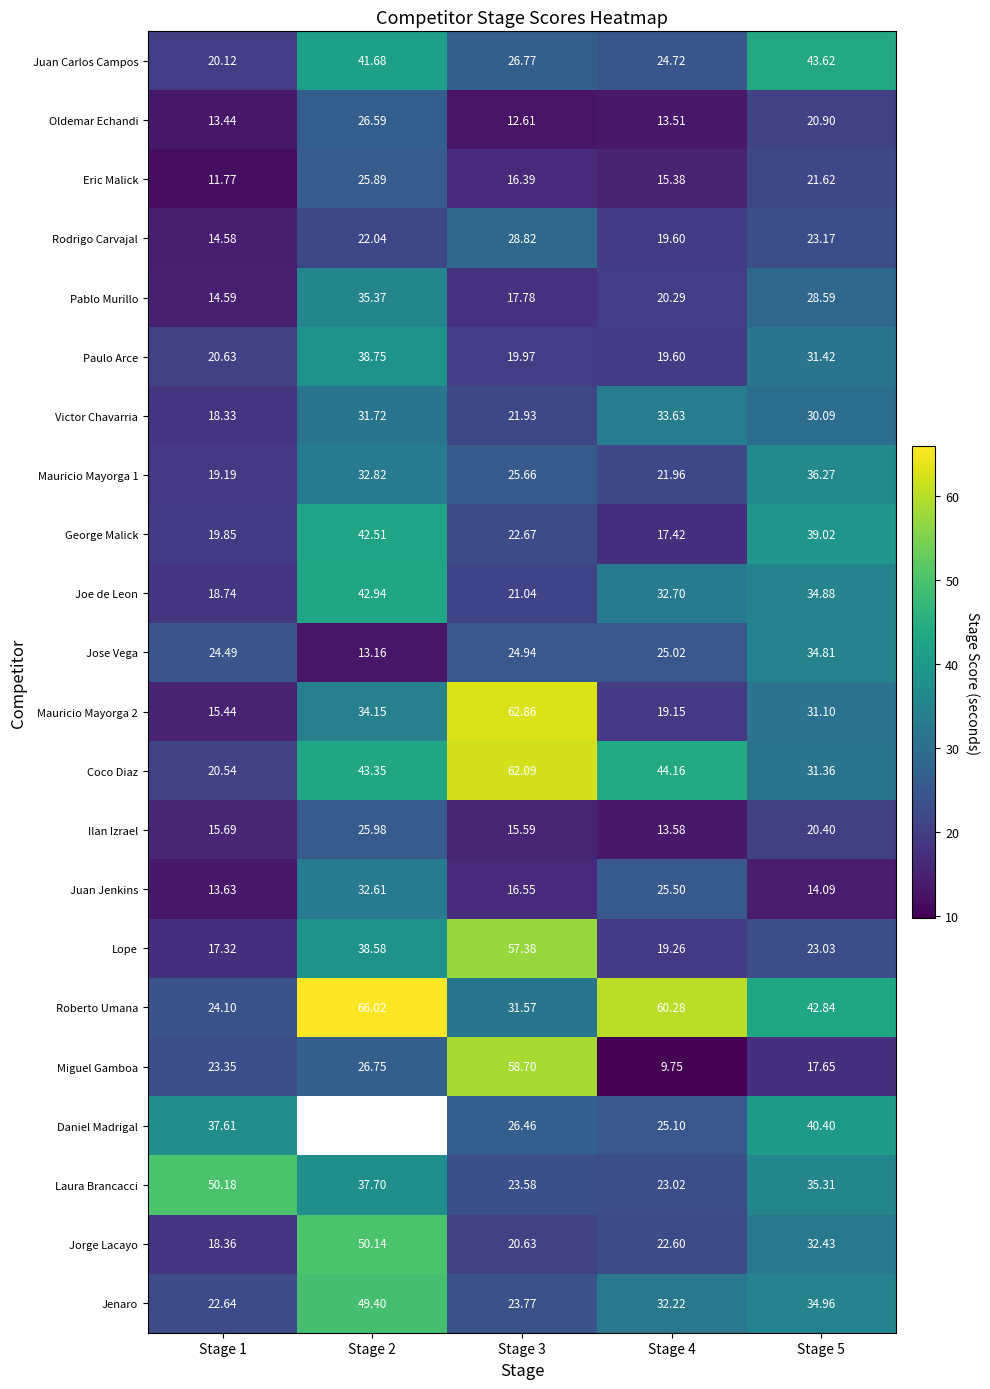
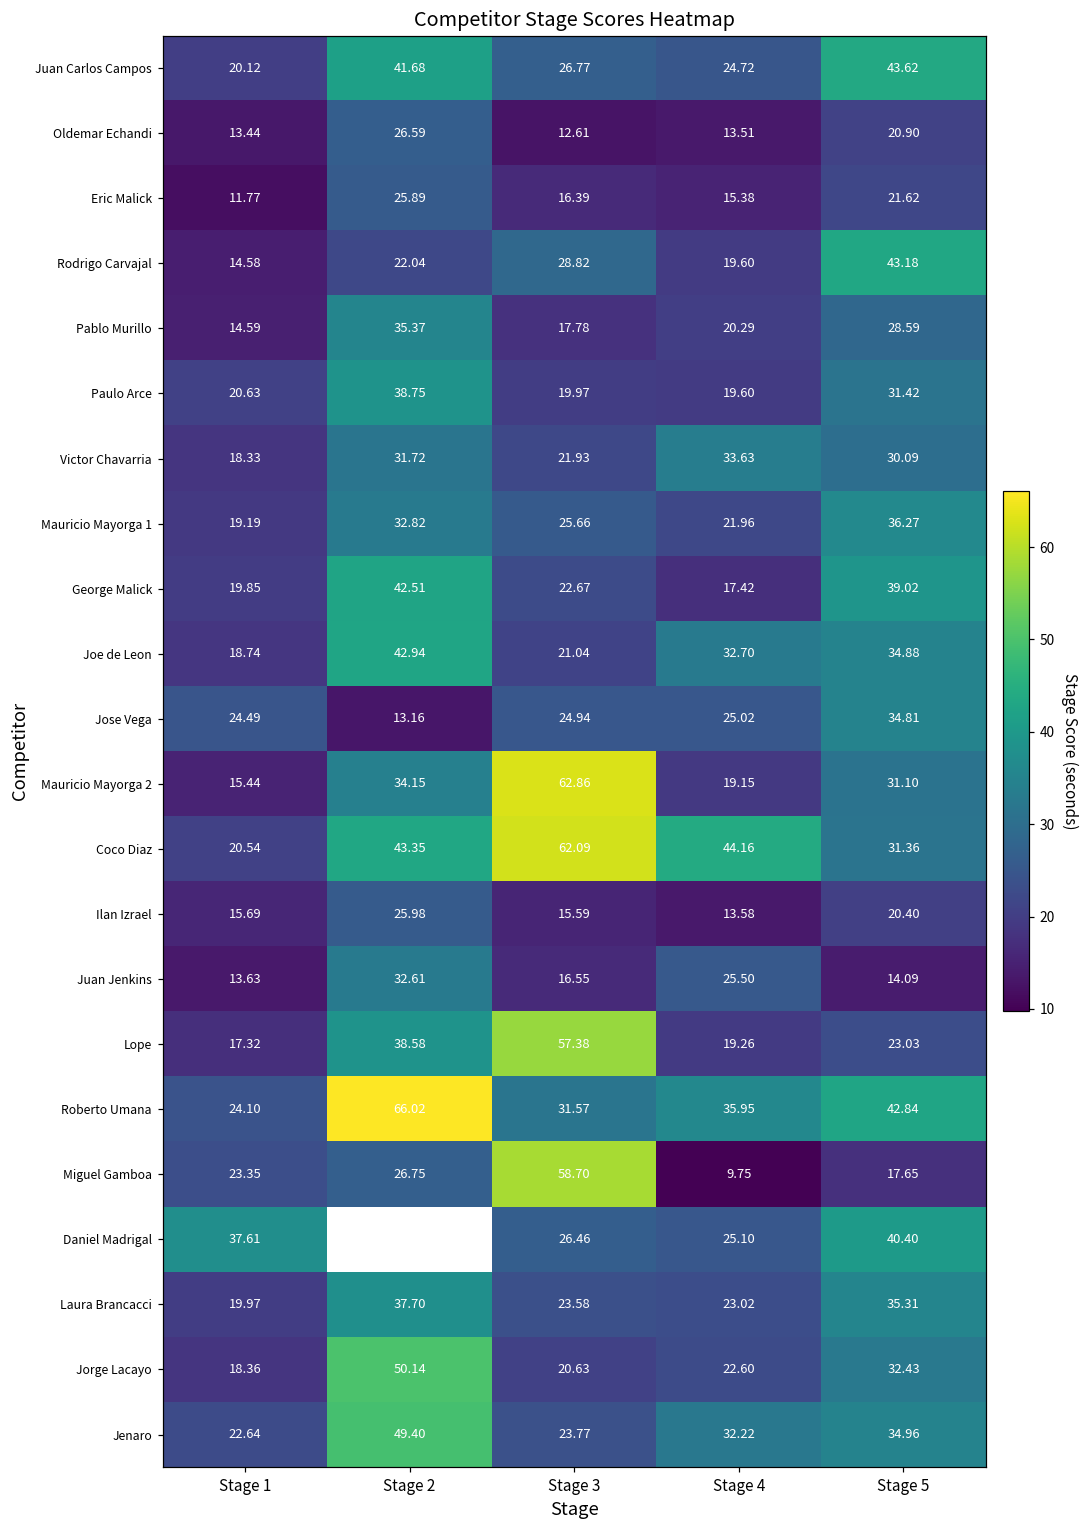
Rodrigo Carvajal, Stage 5: 23.17 -> 43.18
Roberto Umana, Stage 4: 60.28 -> 35.95
Laura Brancacci, Stage 1: 50.18 -> 19.97
